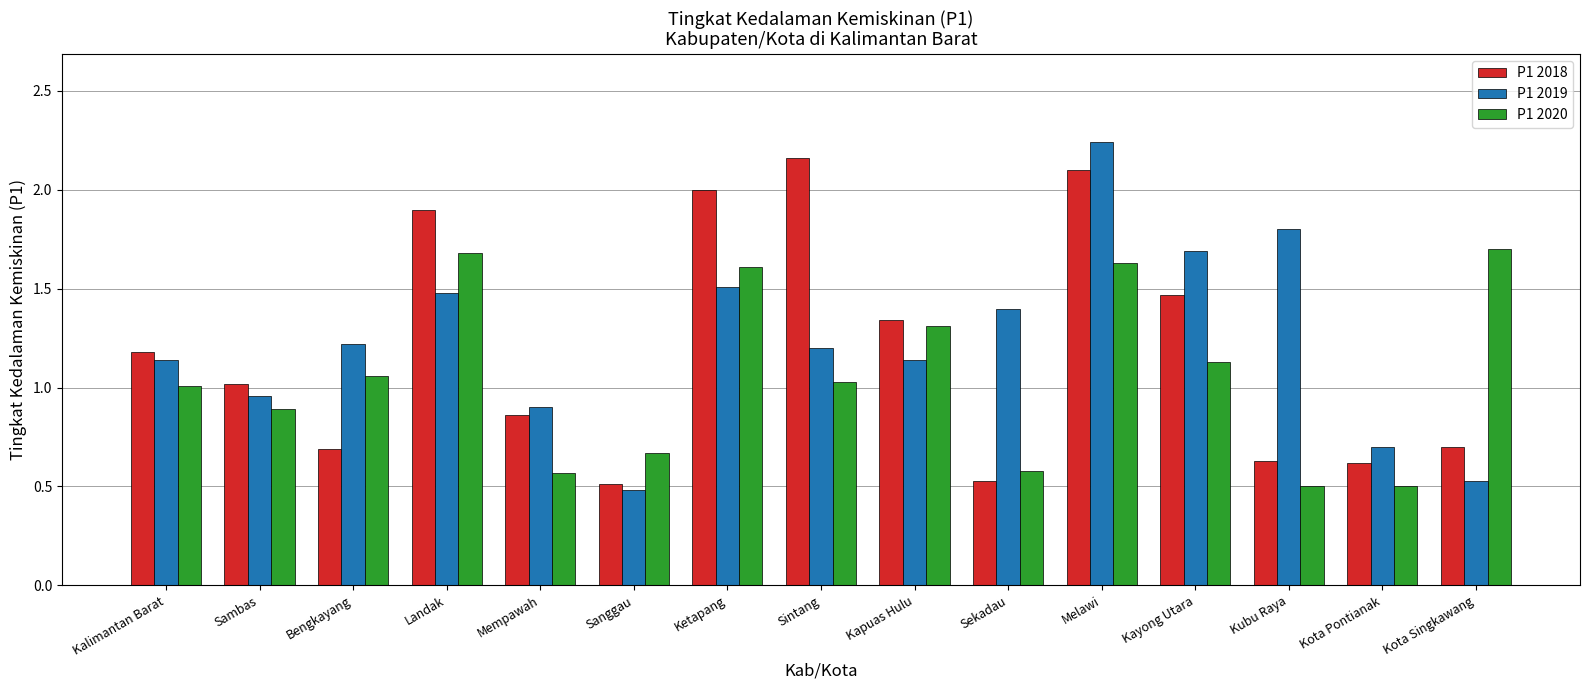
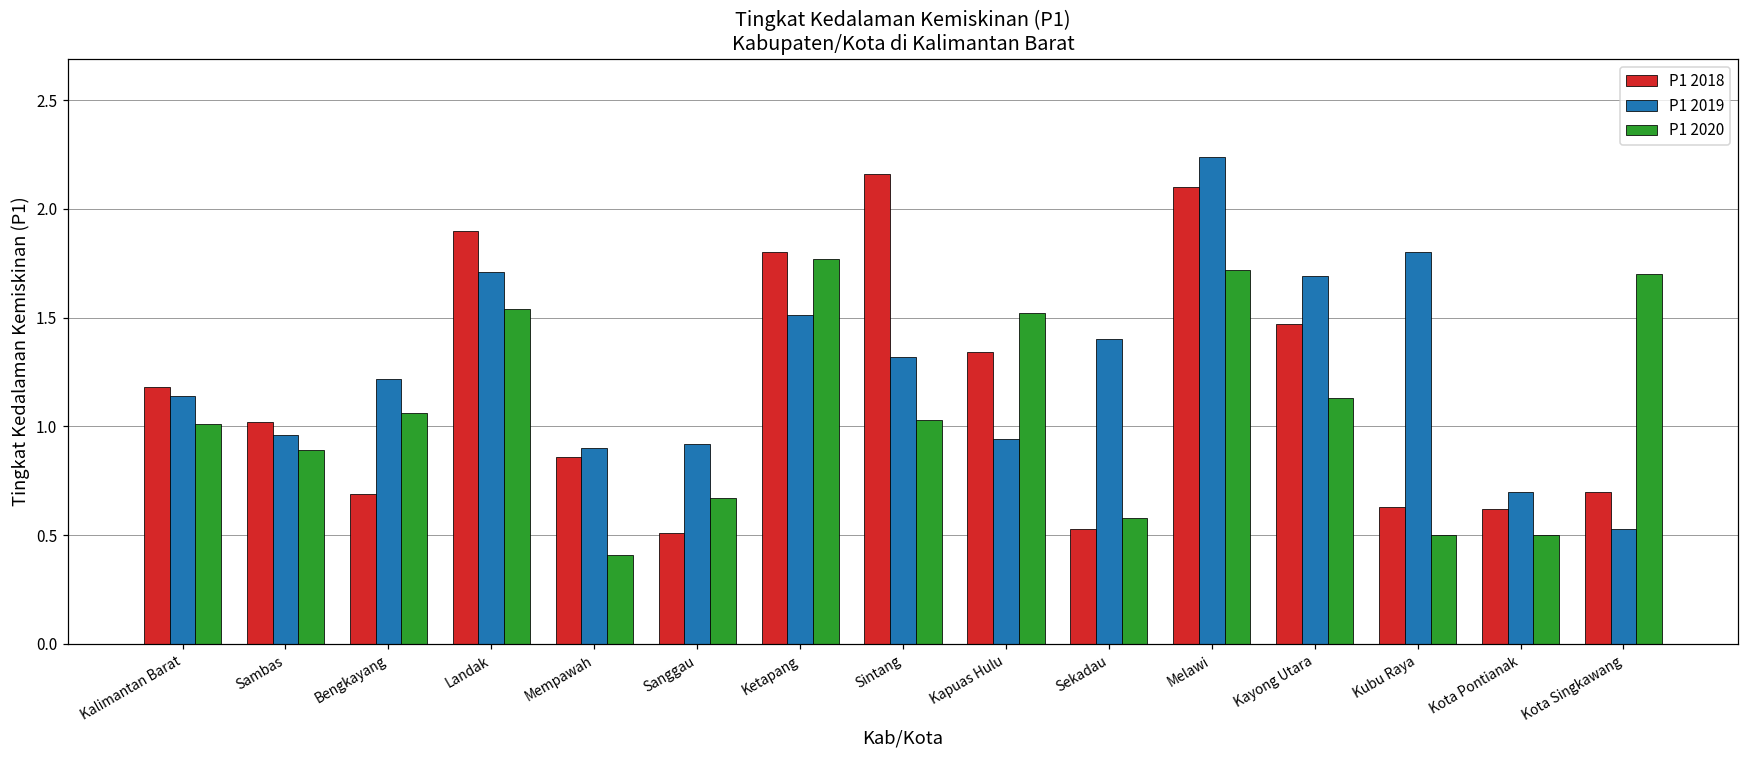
P1 2019, Landak: 1.48 -> 1.71
P1 2020, Landak: 1.68 -> 1.54
P1 2020, Mempawah: 0.57 -> 0.41
P1 2019, Sanggau: 0.48 -> 0.92
P1 2018, Ketapang: 2.0 -> 1.8
P1 2020, Ketapang: 1.61 -> 1.77
P1 2019, Sintang: 1.20 -> 1.32
P1 2019, Kapuas Hulu: 1.14 -> 0.94
P1 2020, Kapuas Hulu: 1.31 -> 1.52
P1 2020, Melawi: 1.63 -> 1.72
